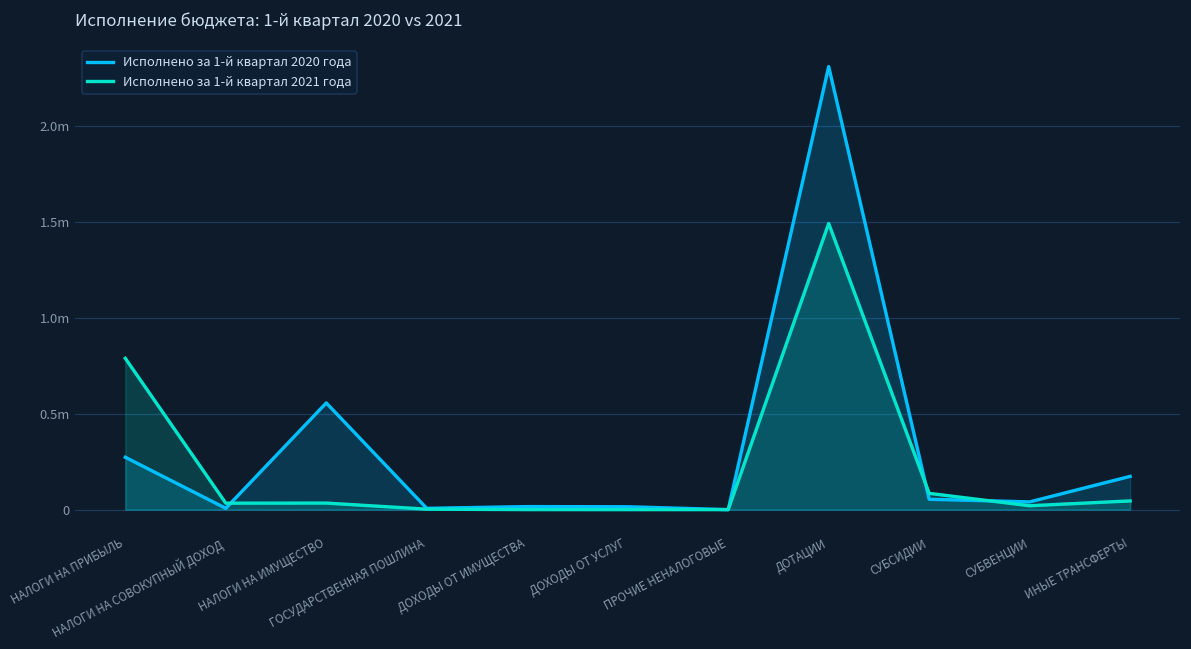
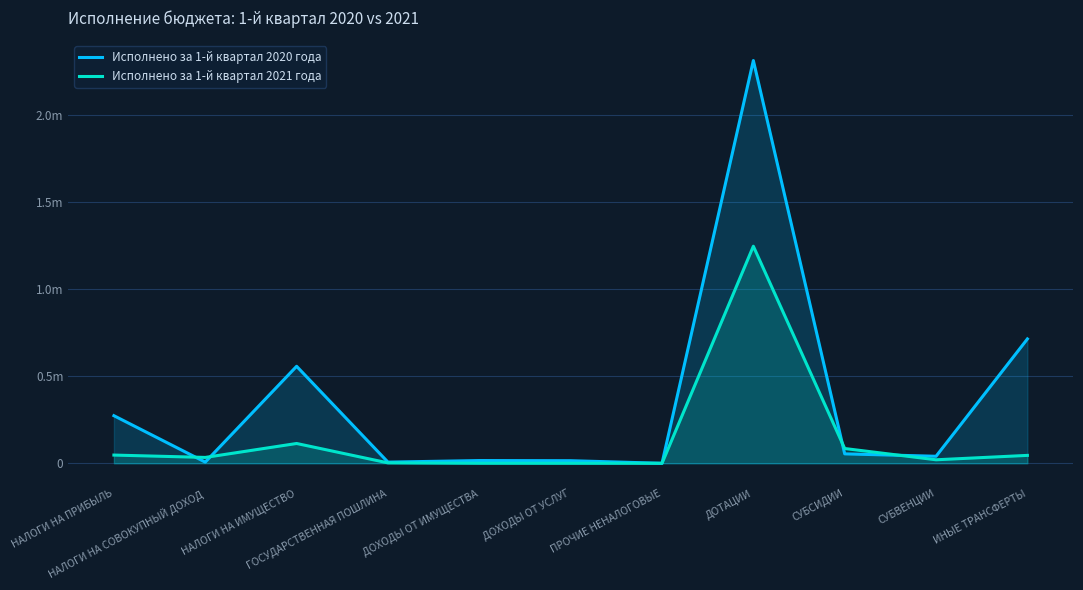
Исполнено за 1-й квартал 2021 года, НАЛОГИ НА ПРИБЫЛЬ: 0.79m -> 0.05m
Исполнено за 1-й квартал 2021 года, НАЛОГИ НА ИМУЩЕСТВО: 0.03m -> 0.11m
Исполнено за 1-й квартал 2021 года, ДОТАЦИИ: 1.49m -> 1.25m
Исполнено за 1-й квартал 2020 года, ИНЫЕ ТРАНСФЕРТЫ: 0.17m -> 0.71m
